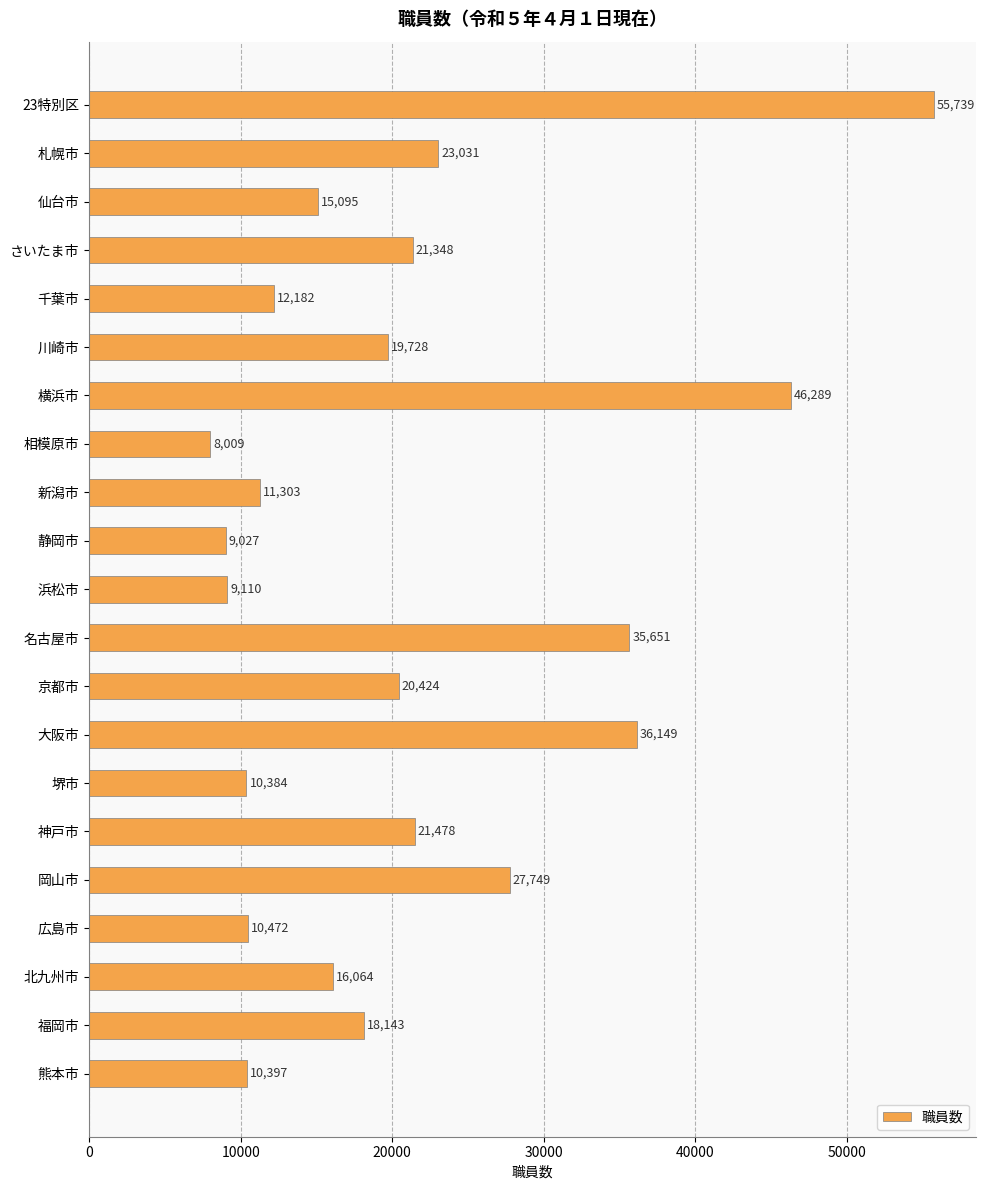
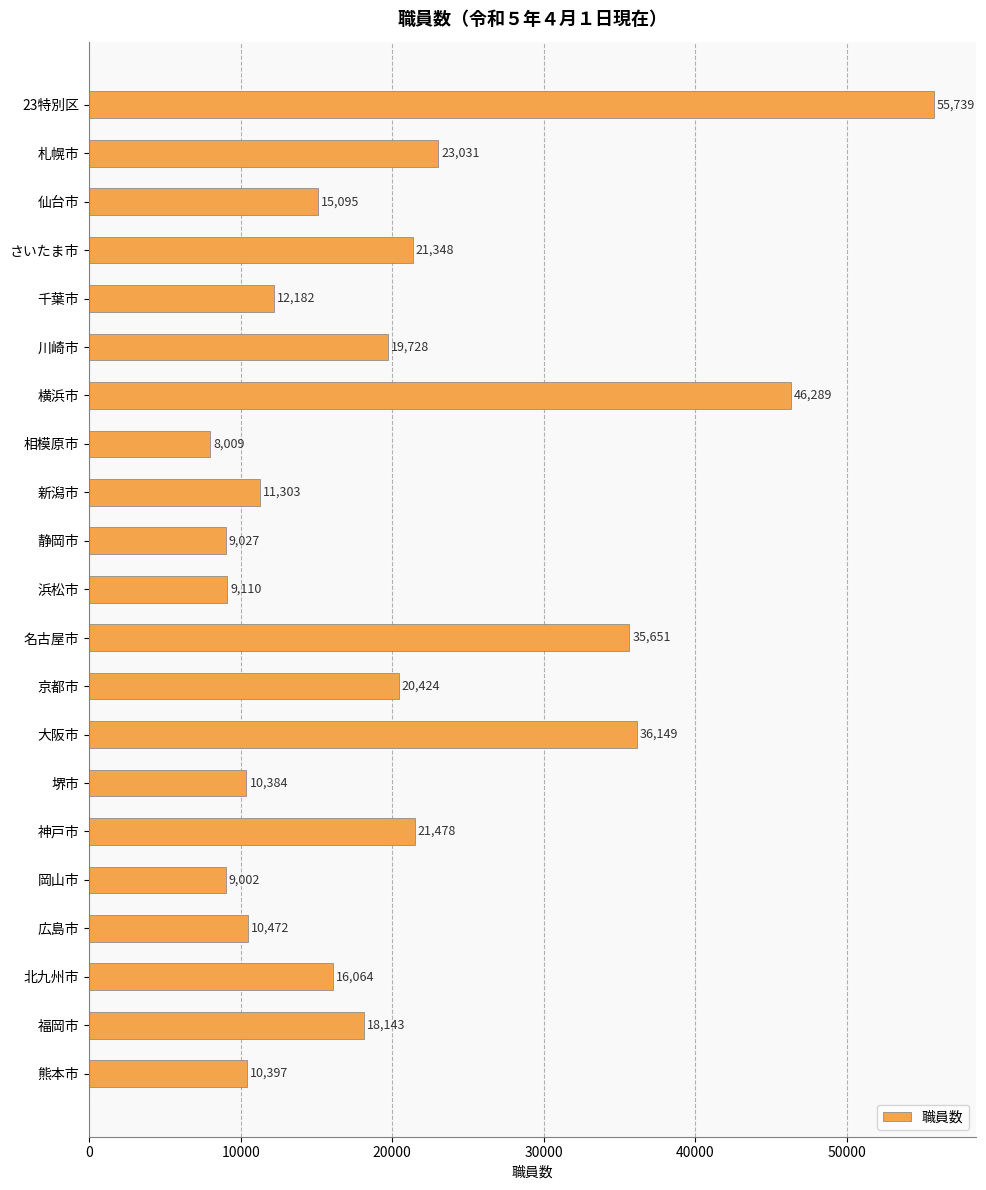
岡山市: 27,749 -> 9,002
